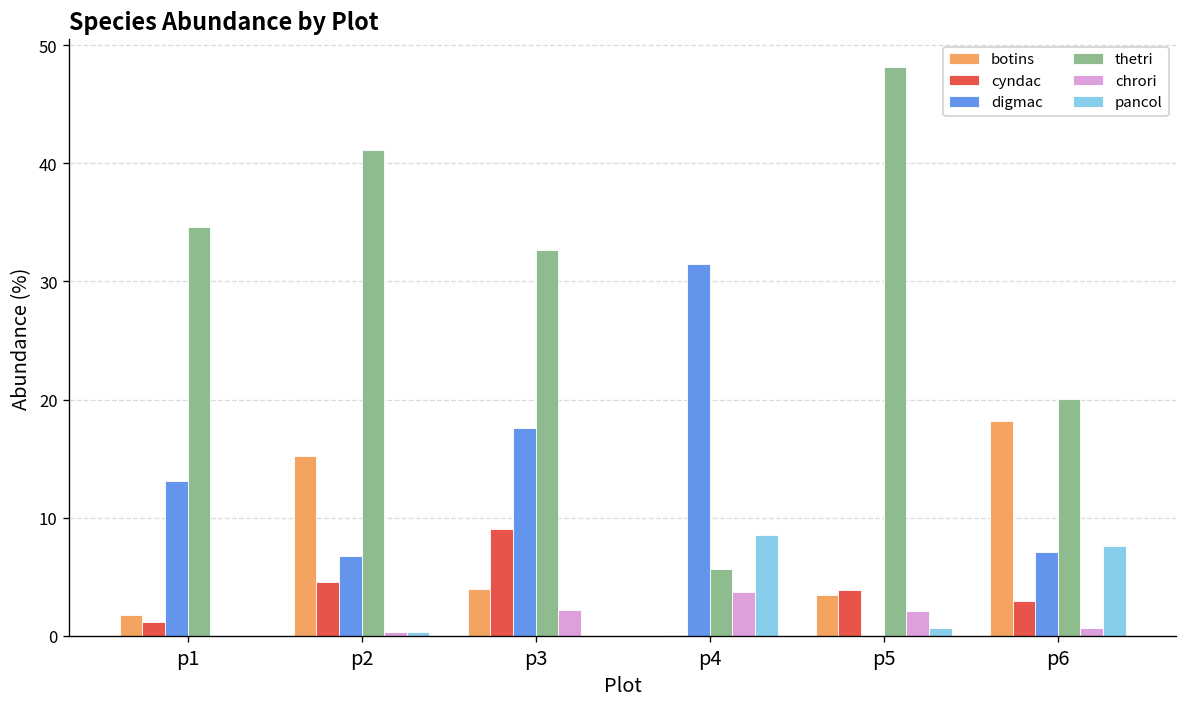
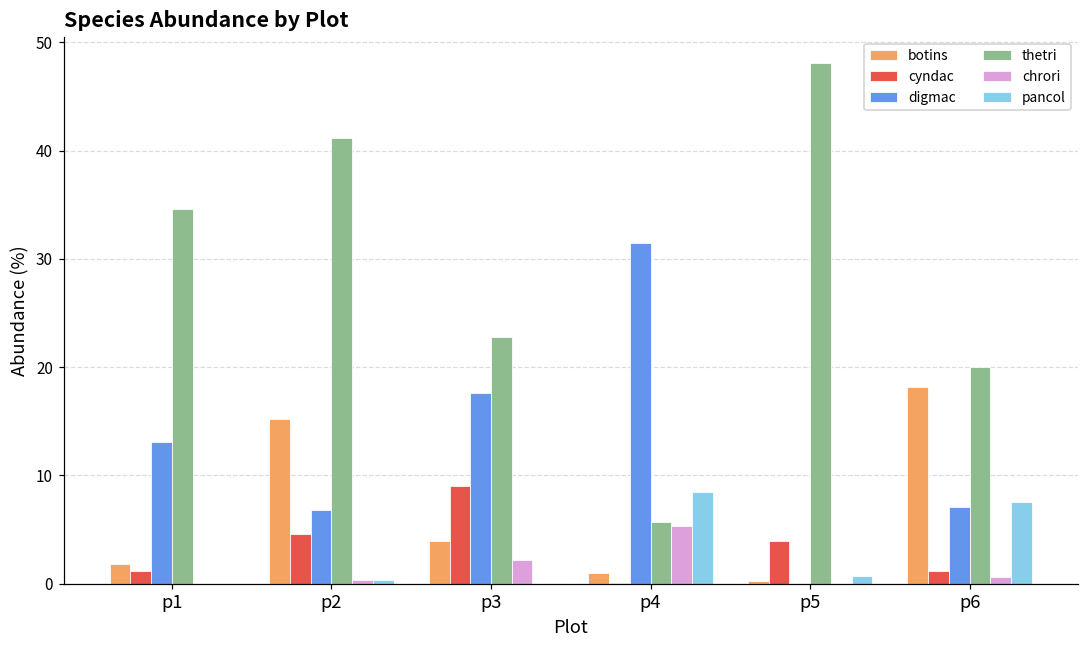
thetri, p3: 33 -> 23
botins, p4: 0 -> 1
chrori, p4: 4 -> 5
botins, p5: 3 -> 0
chrori, p5: 2 -> 0
cyndac, p6: 3 -> 1
